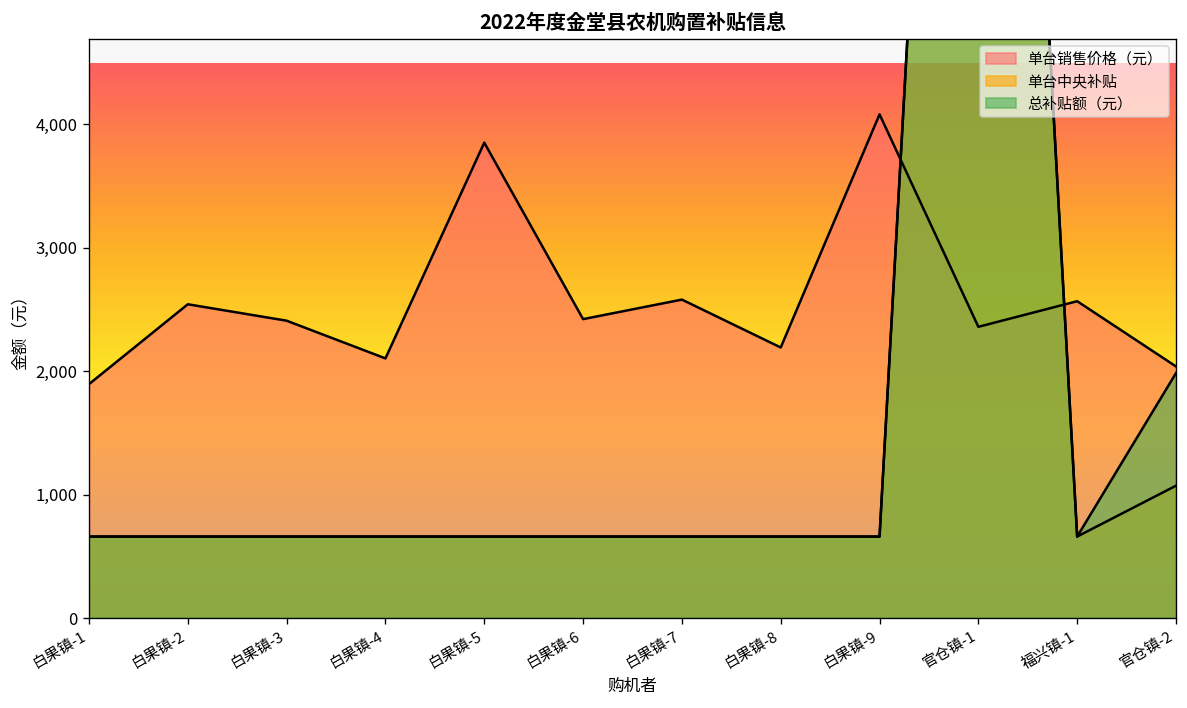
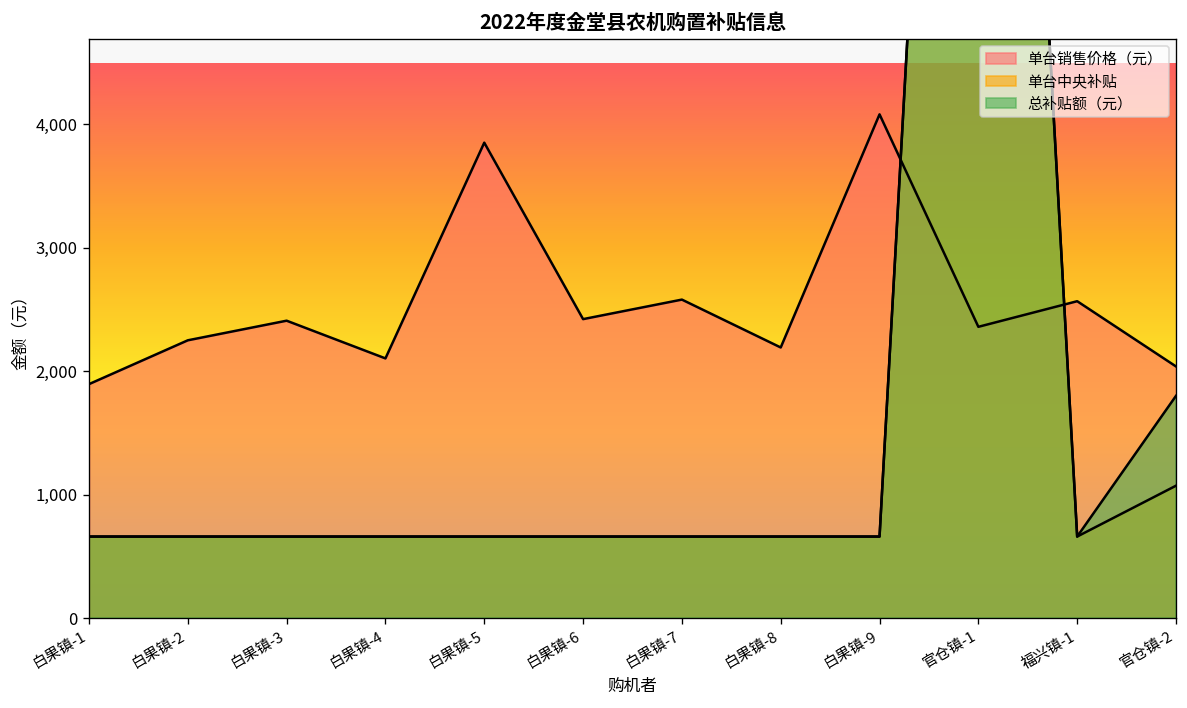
单台销售价格（元）, 白果镇-2: 2,540 -> 2,250
总补贴额（元）, 官仓镇-2: 1,980 -> 1,800
